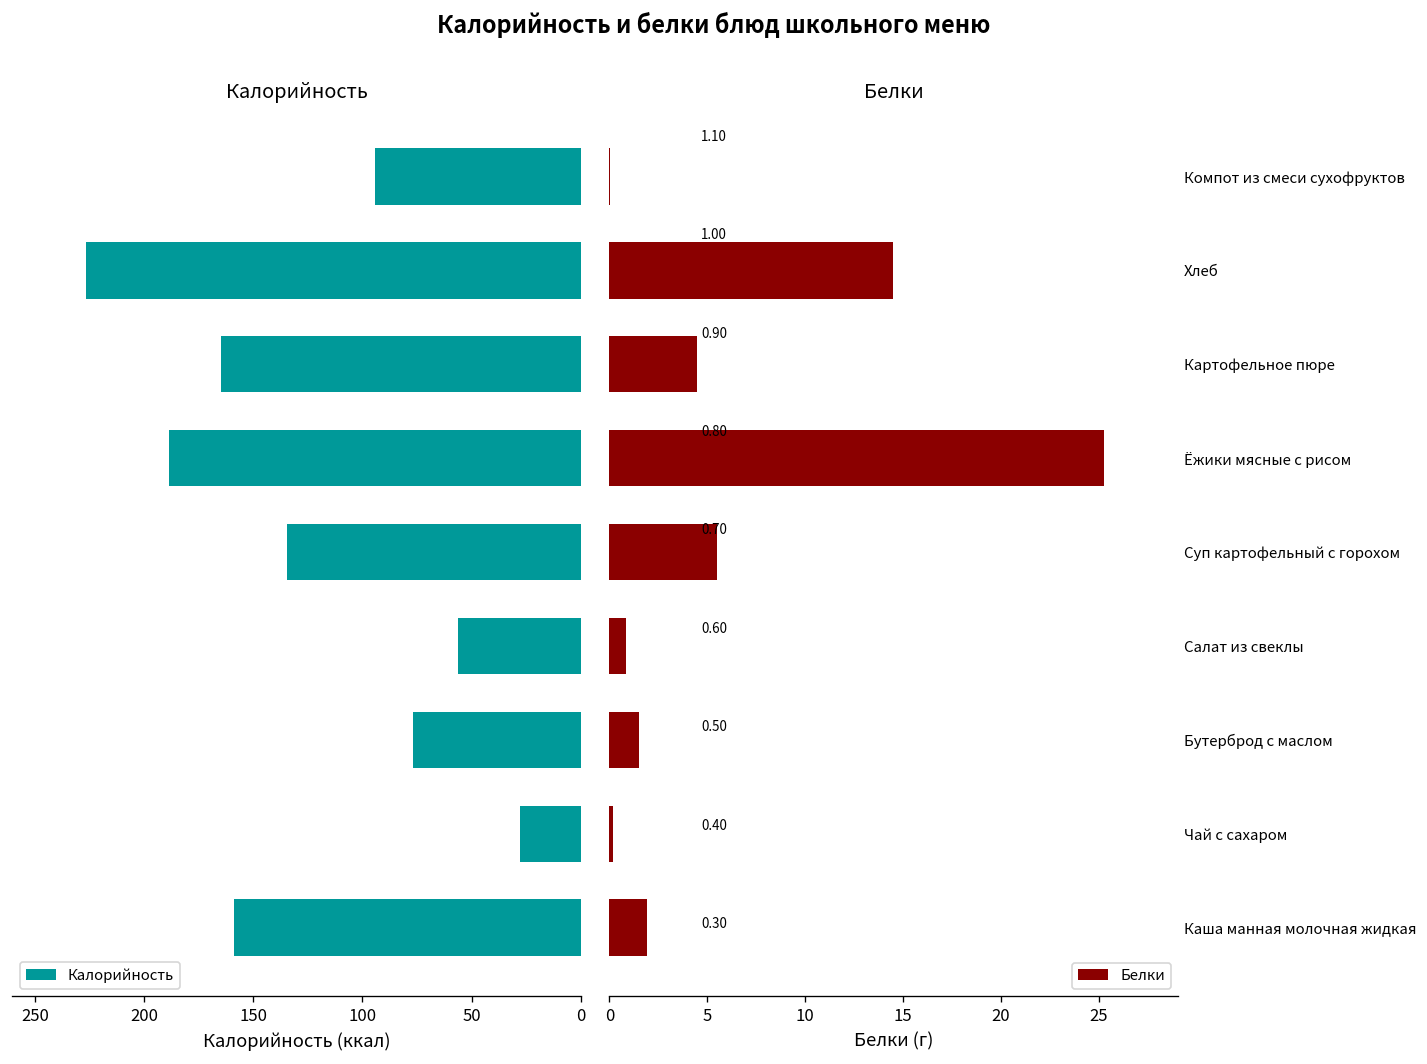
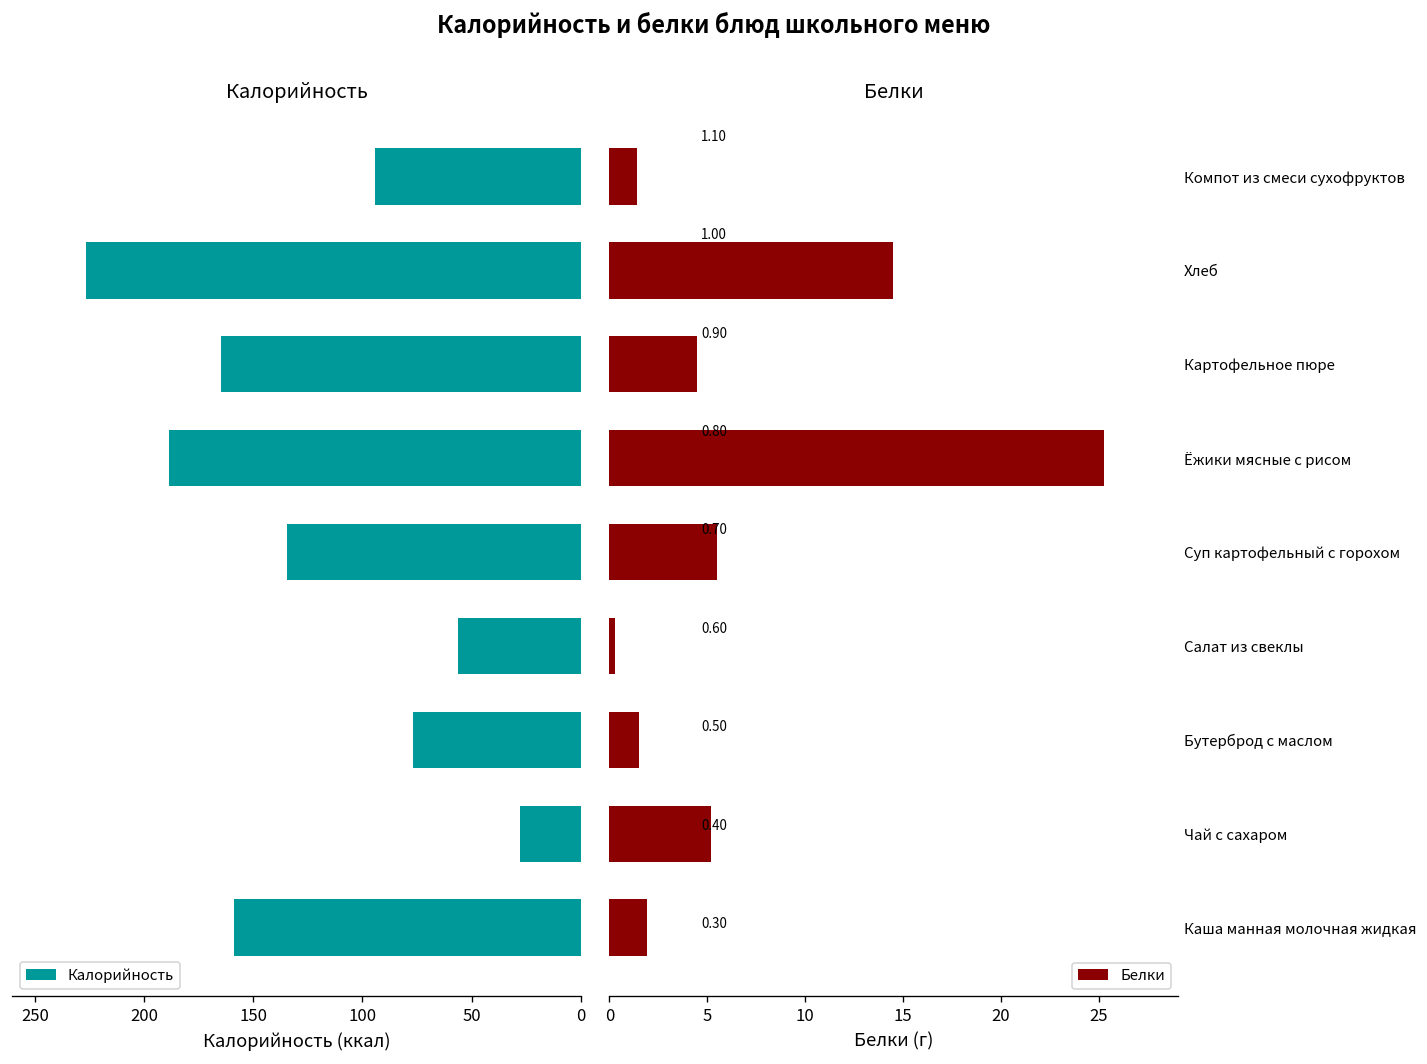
Белки, Компот из смеси сухофруктов: 0.0 -> 1.4
Белки, Салат из свеклы: 0.9 -> 0.3
Белки, Чай с сахаром: 0.2 -> 5.2
